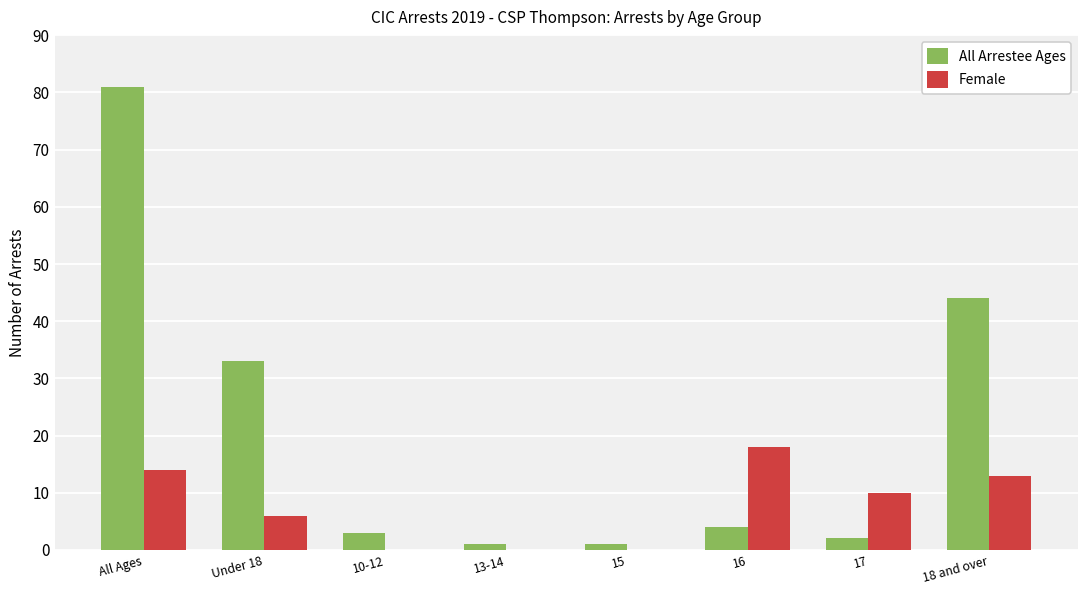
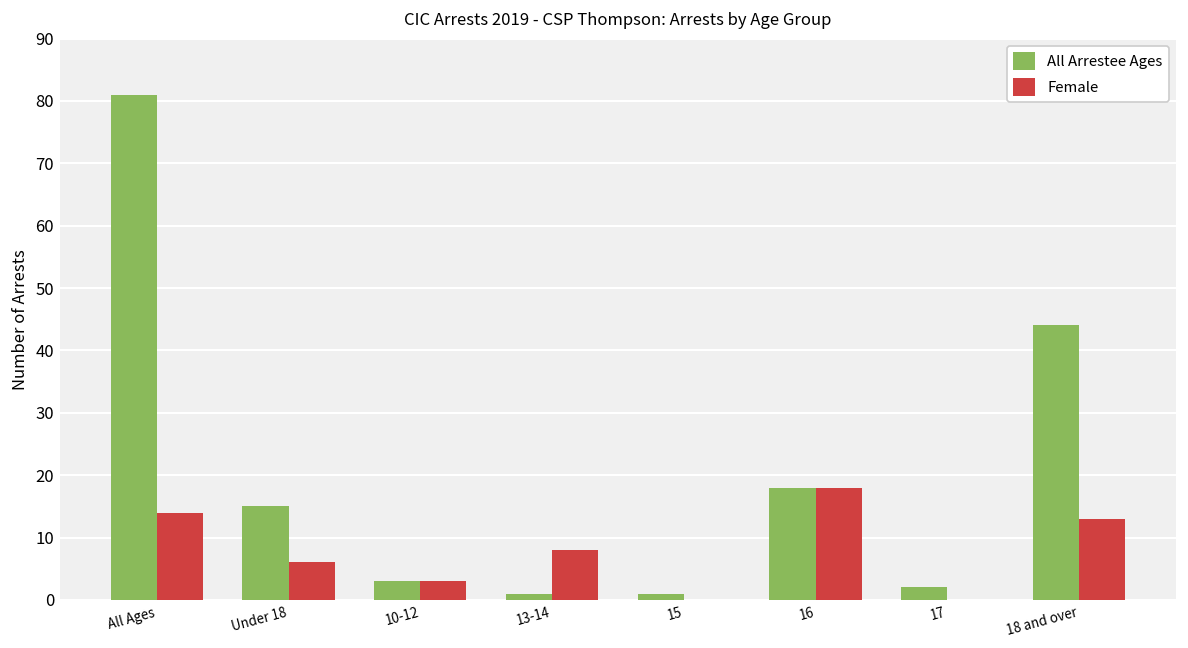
All Arrestee Ages, Under 18: 33 -> 15
Female, 10-12: 0 -> 3
Female, 13-14: 0 -> 8
All Arrestee Ages, 16: 4 -> 18
Female, 17: 10 -> 0
